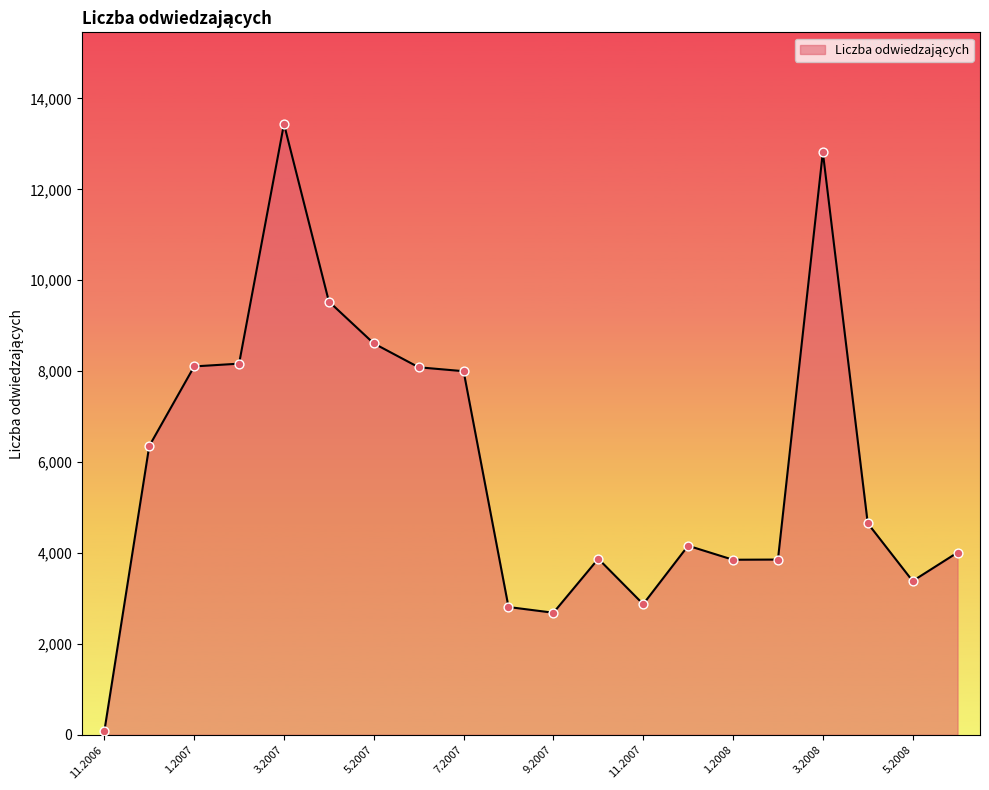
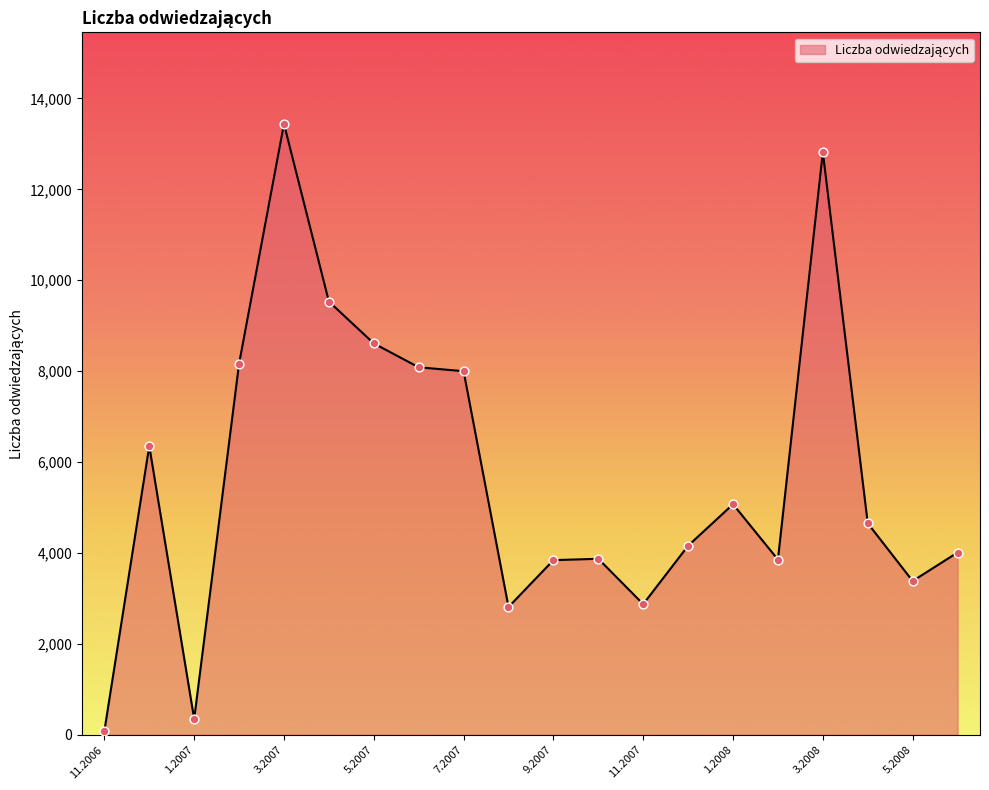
1.2007: 8,100 -> 300
9.2007: 2,700 -> 3,800
1.2008: 3,900 -> 5,100
